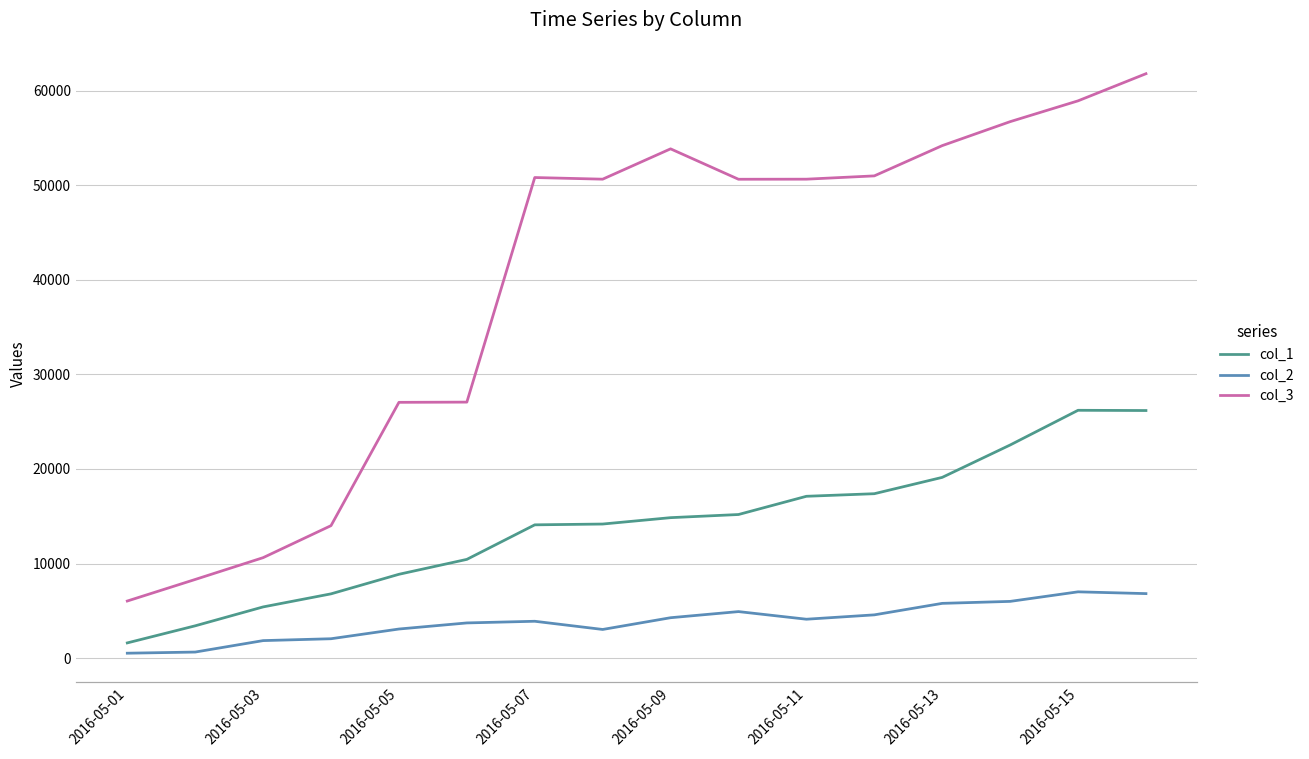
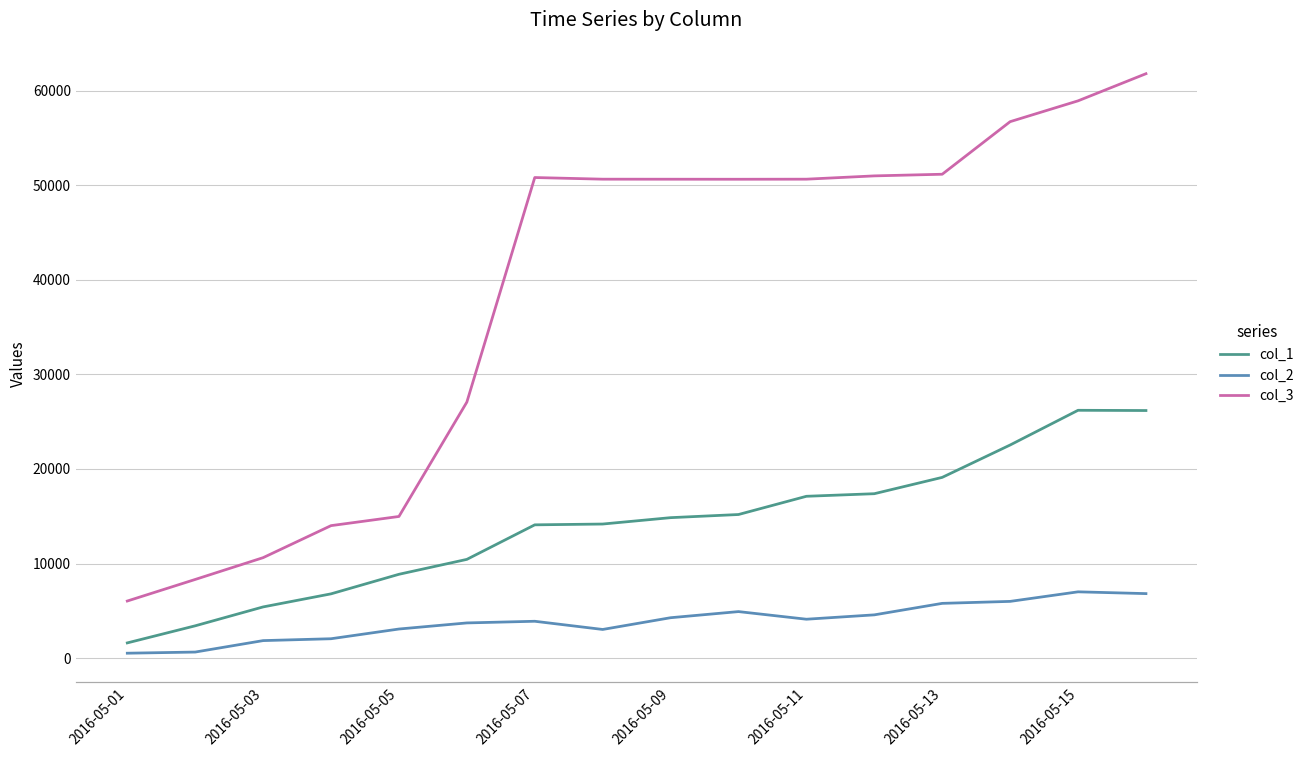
col_3, 2016-05-05: 27000 -> 15000
col_3, 2016-05-09: 54000 -> 51000
col_3, 2016-05-13: 54000 -> 51000
